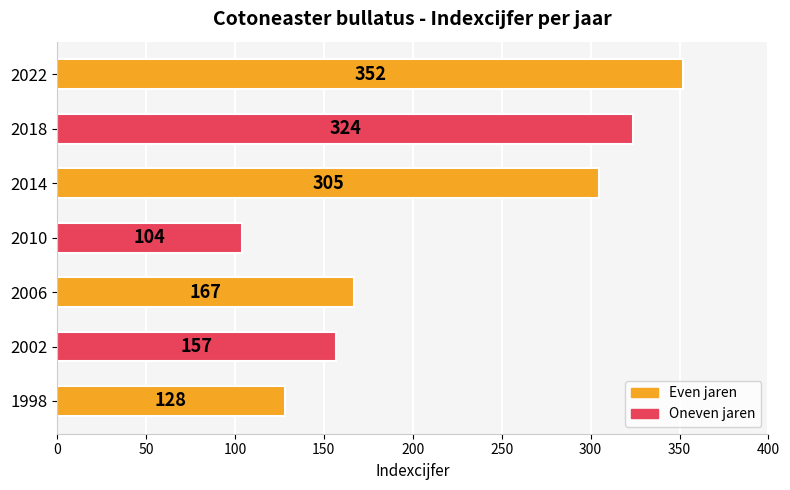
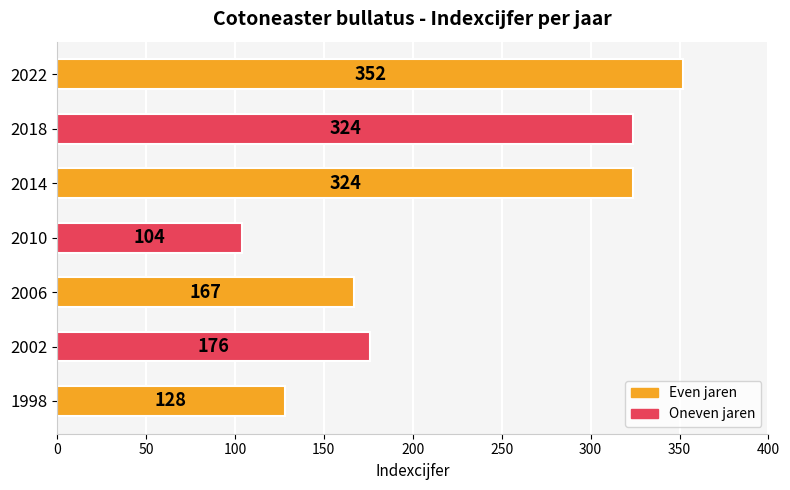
2014: 305 -> 324
2002: 157 -> 176
